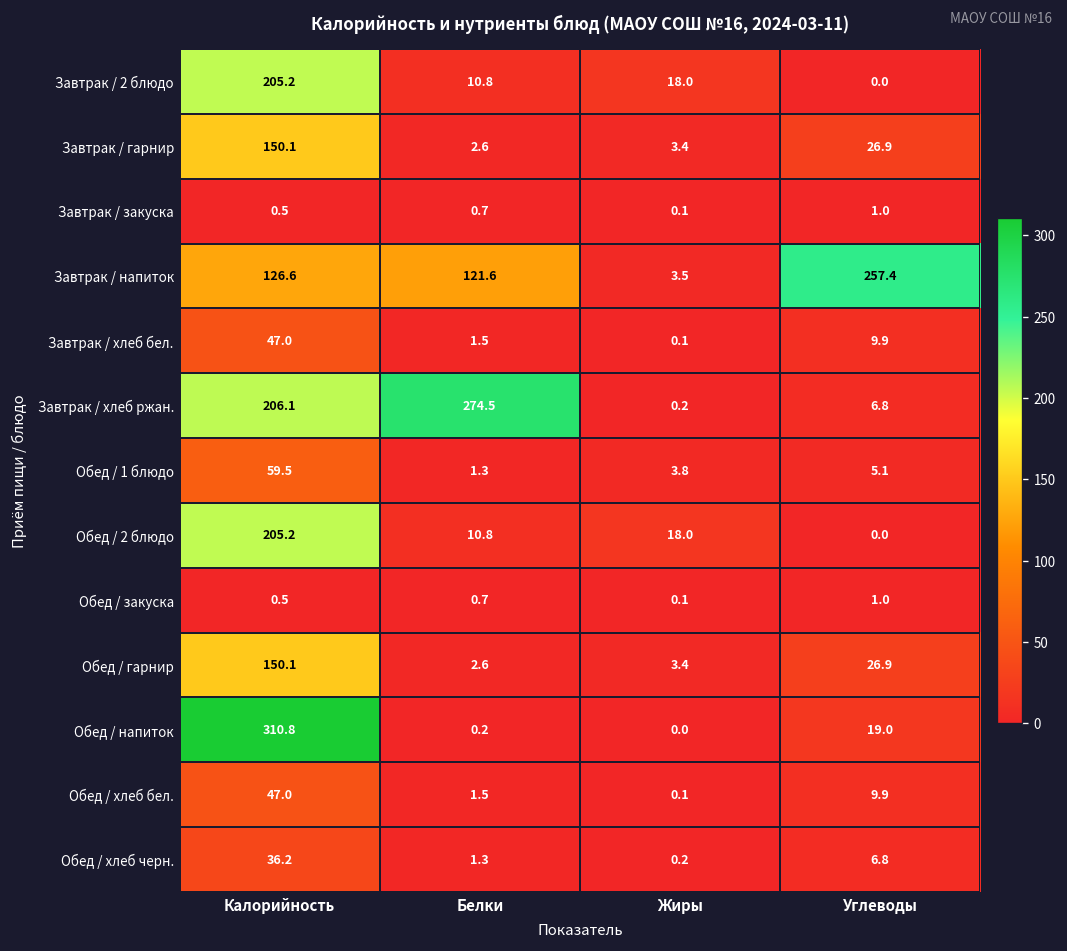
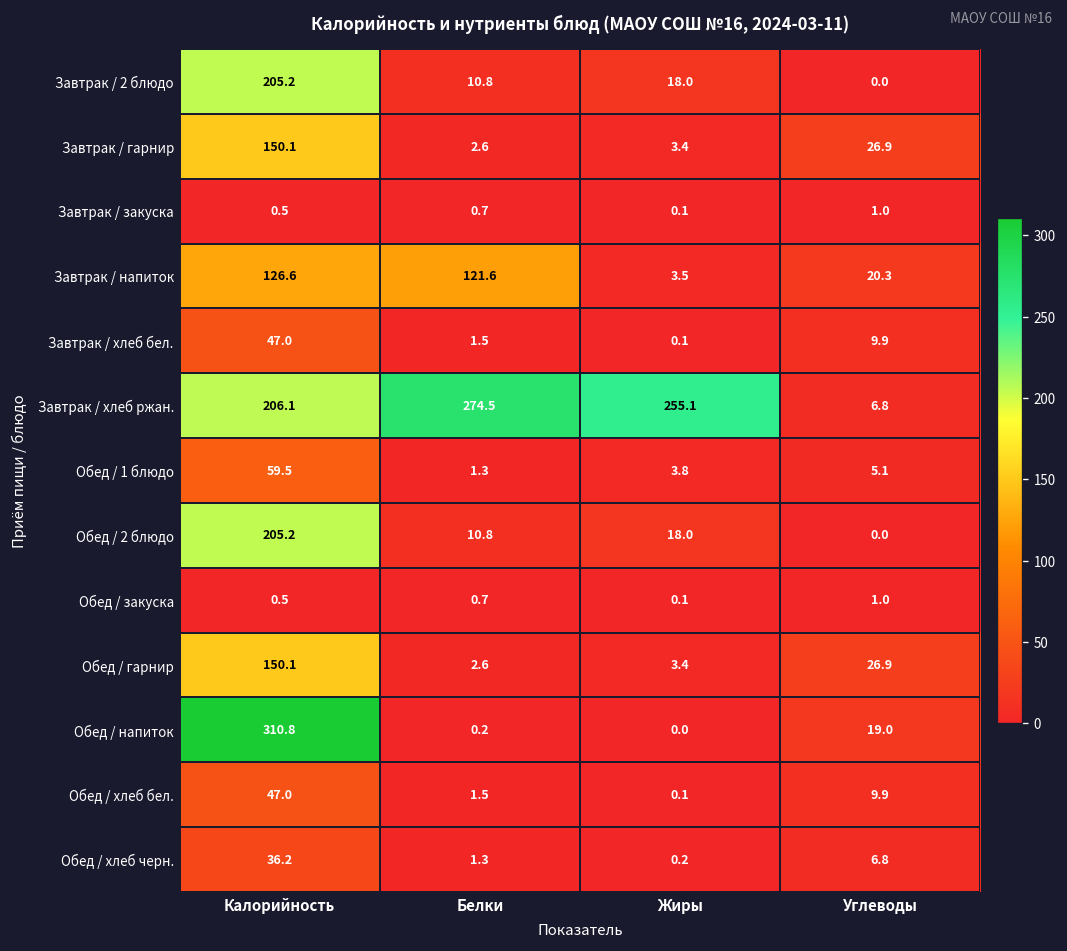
Завтрак / напиток, Углеводы: 257.4 -> 20.3
Завтрак / хлеб ржан., Жиры: 0.2 -> 255.1
